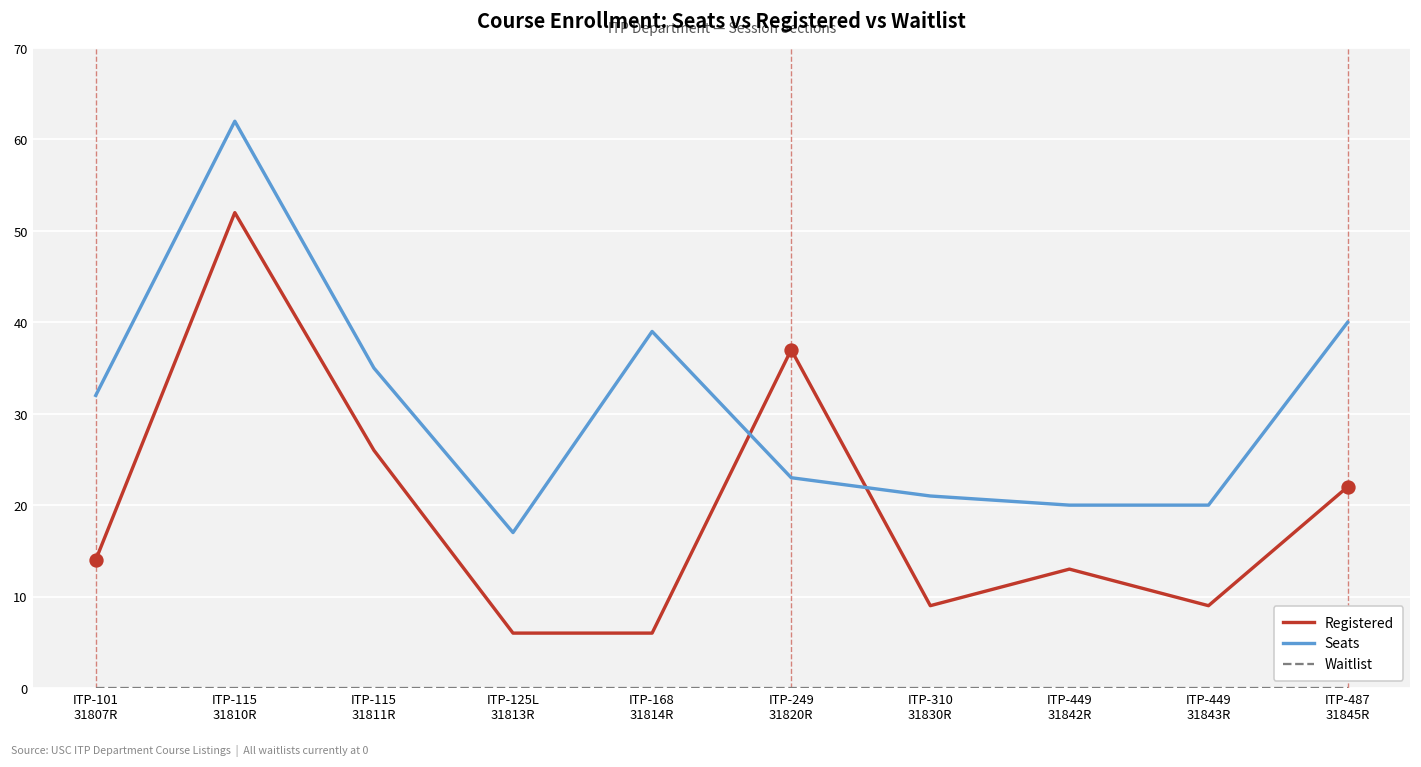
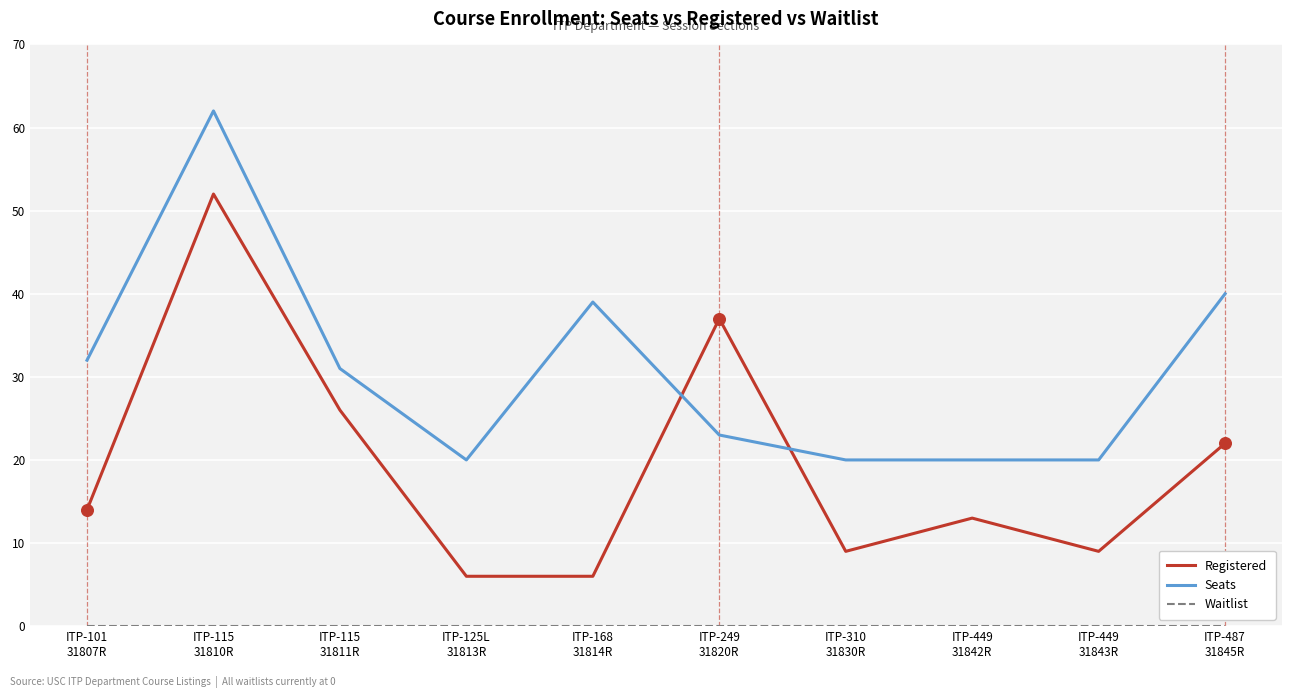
Seats, ITP-115 31811R: 35 -> 31
Seats, ITP-125L 31813R: 17 -> 20
Seats, ITP-310 31830R: 21 -> 20
